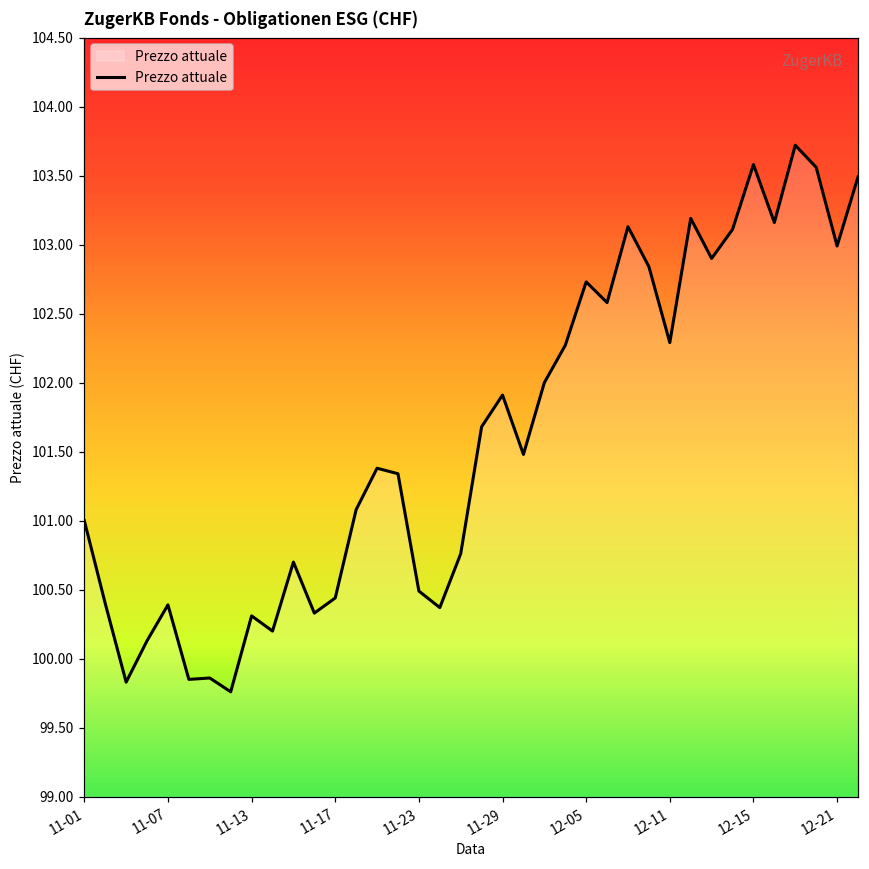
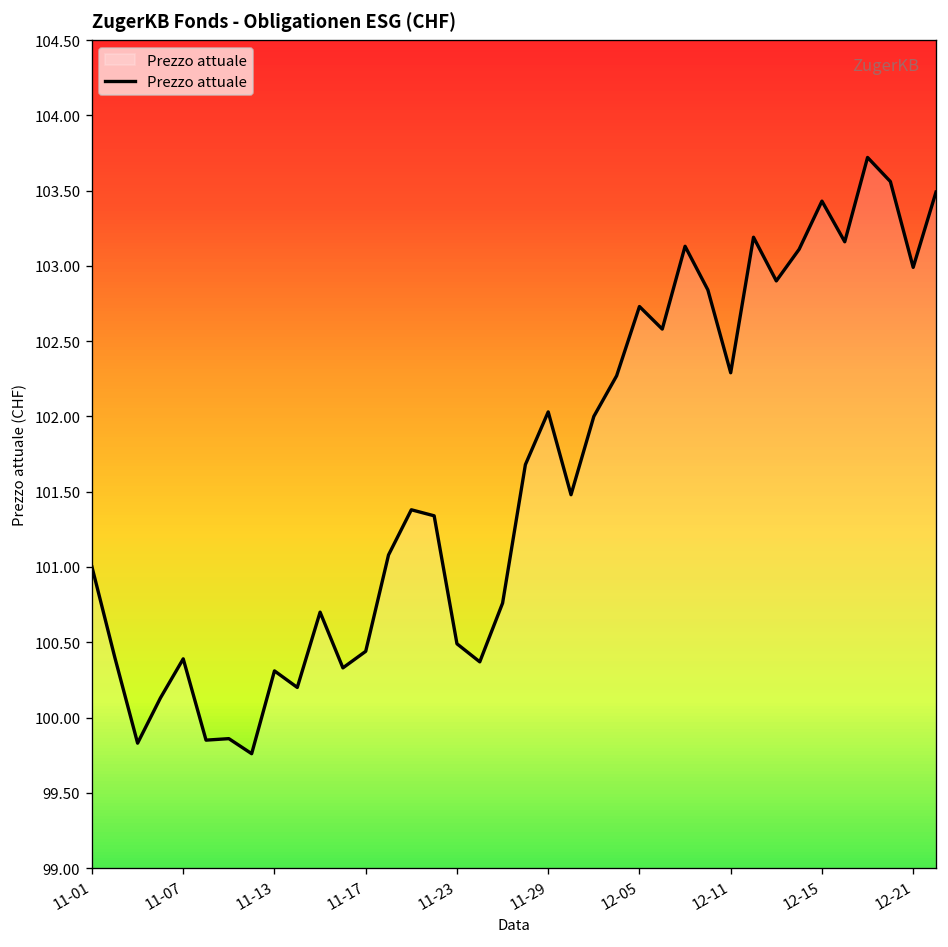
11-29: 101.91 -> 102.03
12-15: 103.58 -> 103.43
